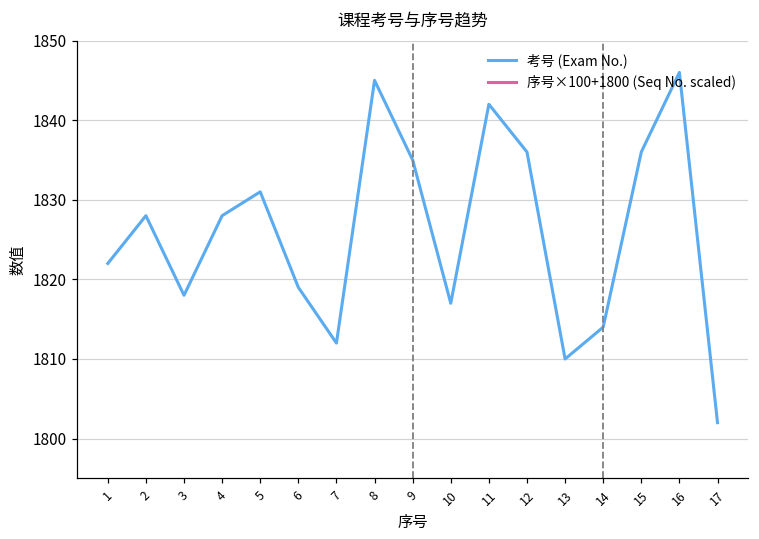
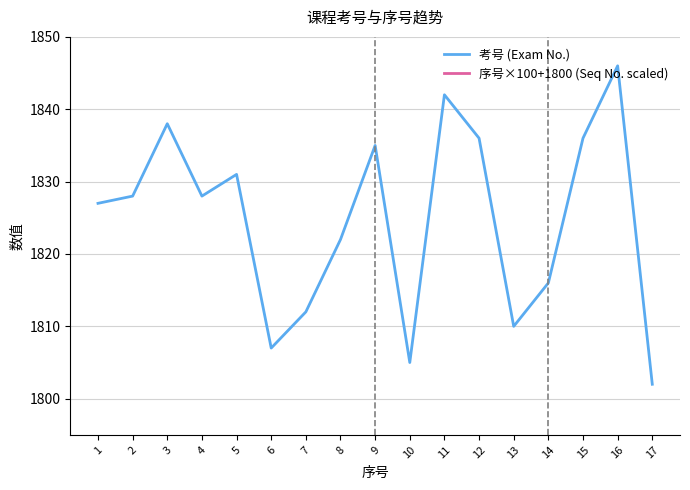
考号 (Exam No.), 1: 1822 -> 1827
考号 (Exam No.), 3: 1818 -> 1838
考号 (Exam No.), 6: 1819 -> 1807
考号 (Exam No.), 8: 1845 -> 1822
考号 (Exam No.), 10: 1817 -> 1805
考号 (Exam No.), 14: 1814 -> 1816
